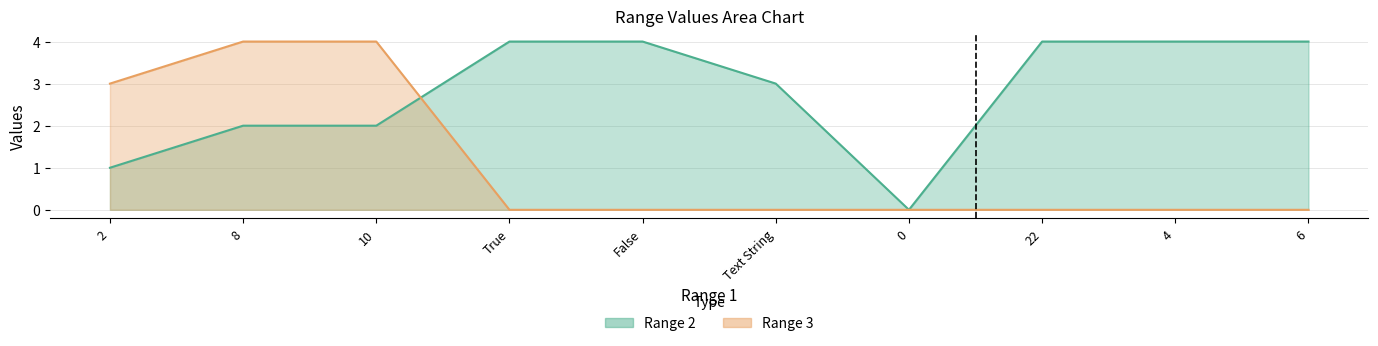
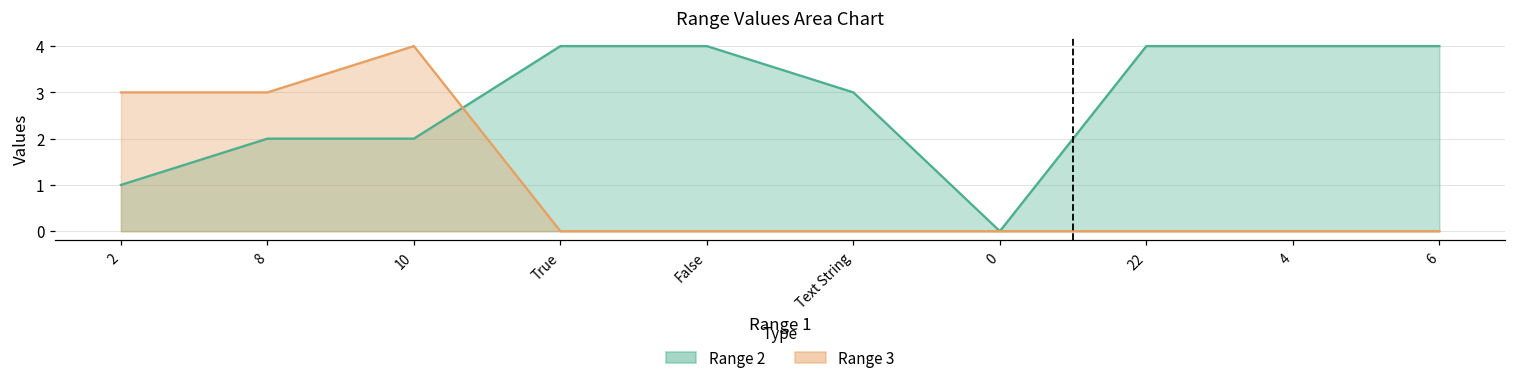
Range 3, 8: 4 -> 3
